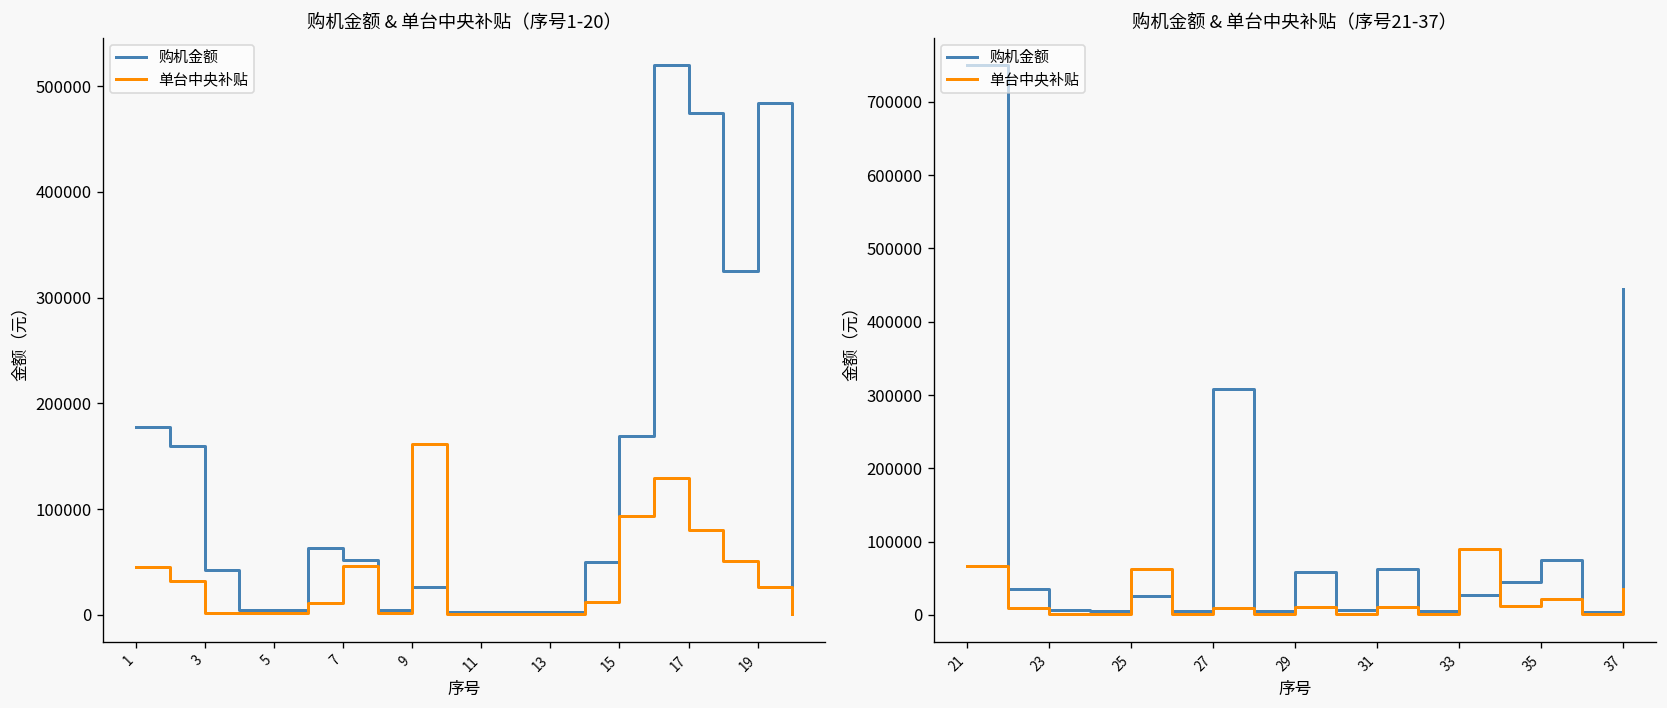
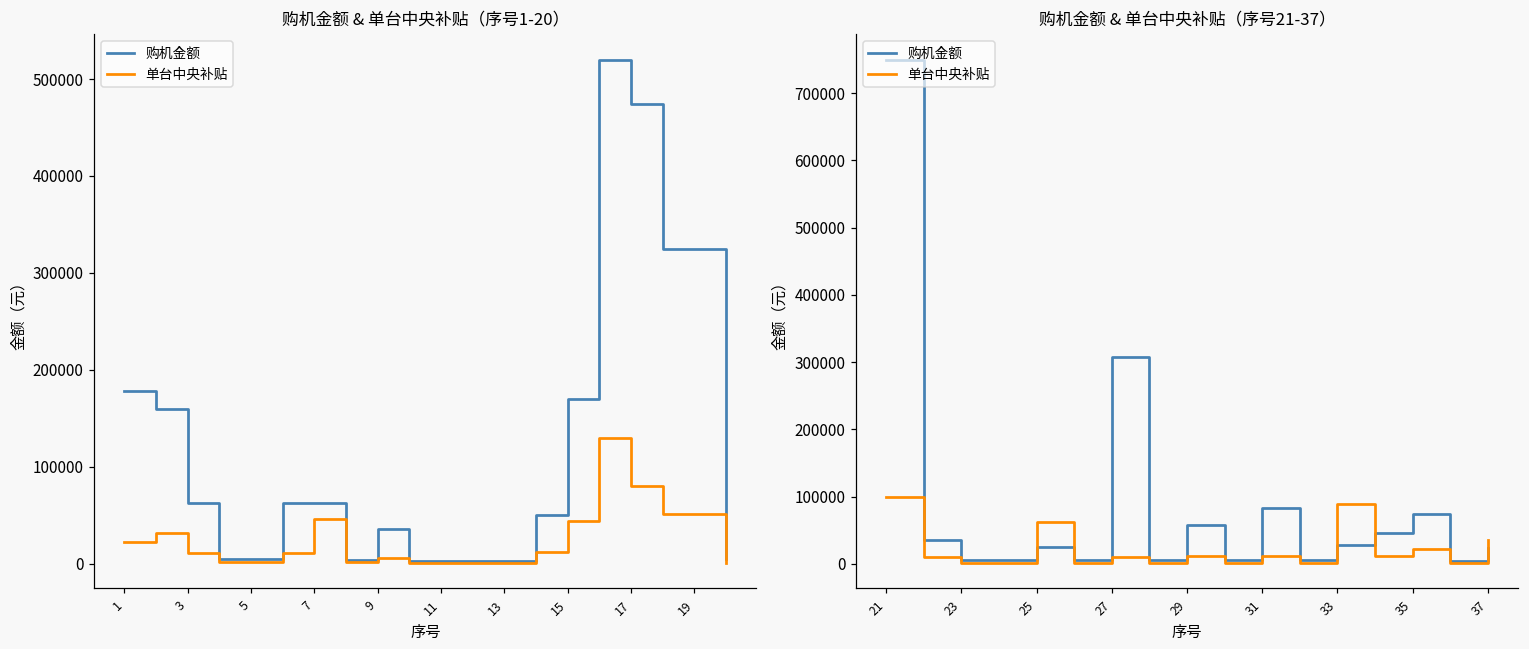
购机金额 & 单台中央补贴（序号1-20）, 单台中央补贴, 1: 50000 -> 20000
购机金额 & 单台中央补贴（序号1-20）, 购机金额, 3: 40000 -> 60000
购机金额 & 单台中央补贴（序号1-20）, 单台中央补贴, 3: 0 -> 10000
购机金额 & 单台中央补贴（序号1-20）, 购机金额, 7: 50000 -> 60000
购机金额 & 单台中央补贴（序号1-20）, 购机金额, 9: 30000 -> 40000
购机金额 & 单台中央补贴（序号1-20）, 单台中央补贴, 9: 160000 -> 10000
购机金额 & 单台中央补贴（序号1-20）, 单台中央补贴, 15: 90000 -> 40000
购机金额 & 单台中央补贴（序号1-20）, 购机金额, 19: 480000 -> 330000
购机金额 & 单台中央补贴（序号1-20）, 单台中央补贴, 19: 30000 -> 50000
购机金额 & 单台中央补贴（序号21-37）, 单台中央补贴, 21: 70000 -> 100000
购机金额 & 单台中央补贴（序号21-37）, 购机金额, 31: 60000 -> 80000
购机金额 & 单台中央补贴（序号21-37）, 购机金额, 37: 440000 -> 20000
